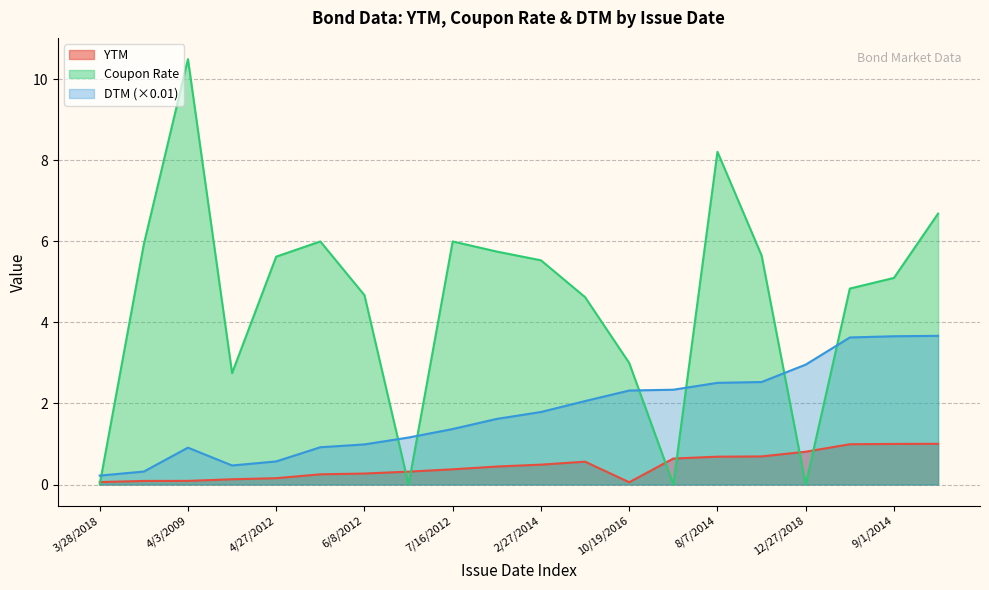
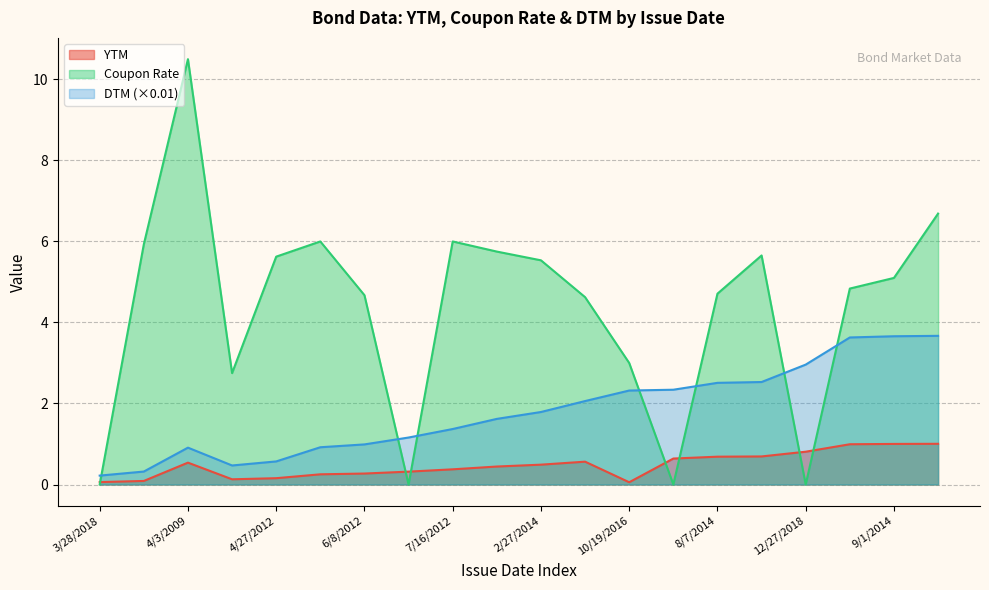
YTM, 4/3/2009: 0.1 -> 0.5
Coupon Rate, 8/7/2014: 8.2 -> 4.7
